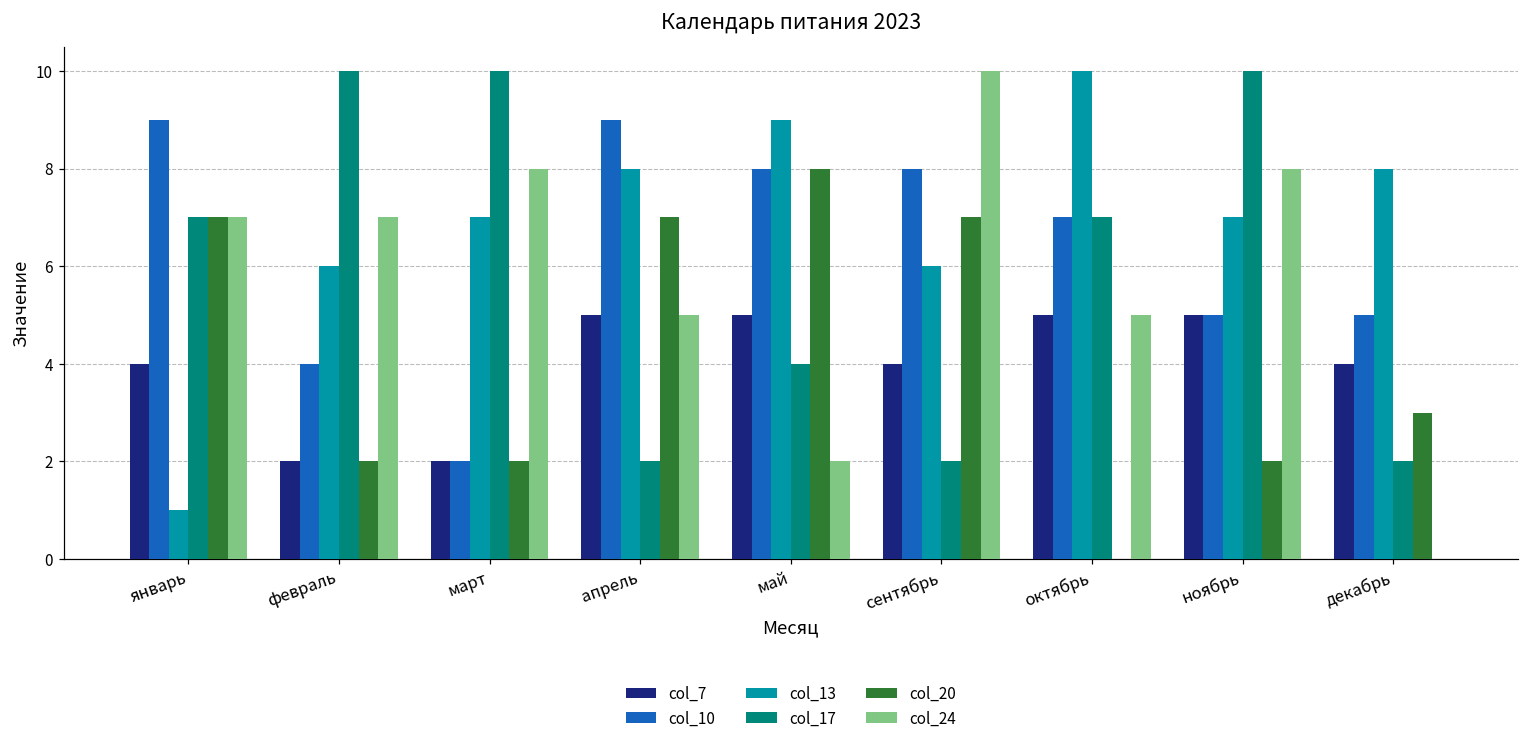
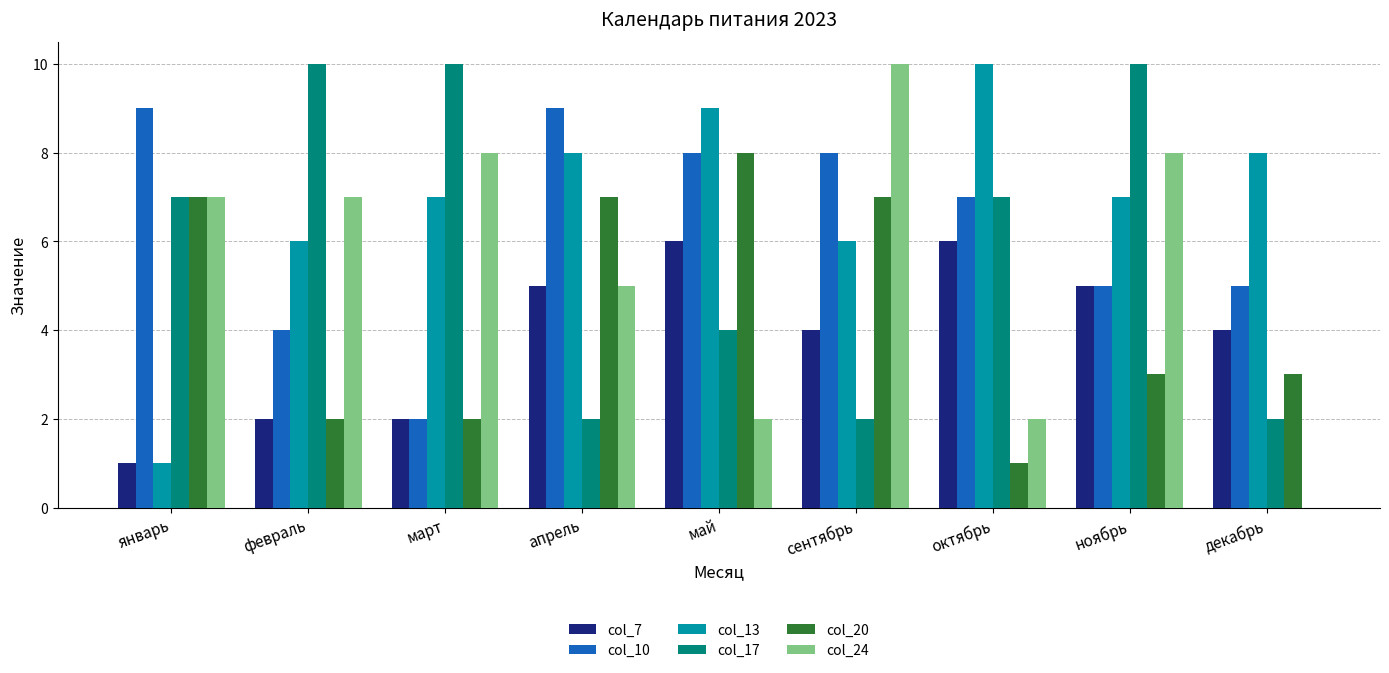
col_7, январь: 4 -> 1
col_7, май: 5 -> 6
col_7, октябрь: 5 -> 6
col_20, октябрь: 0 -> 1
col_24, октябрь: 5 -> 2
col_20, ноябрь: 2 -> 3
